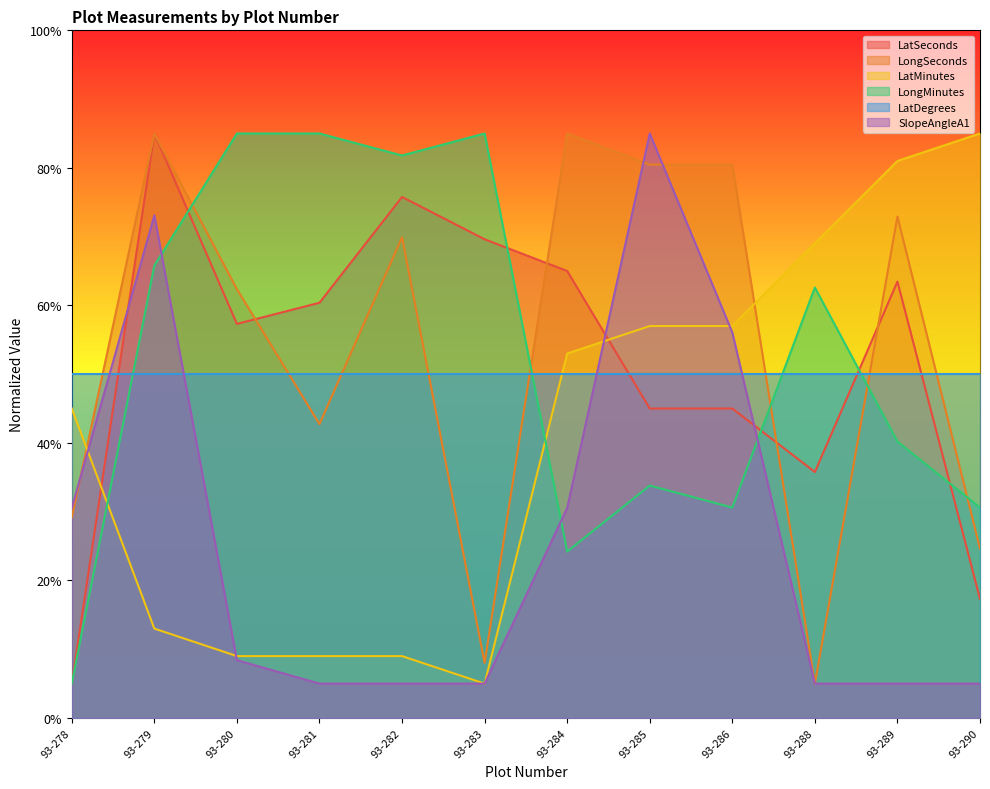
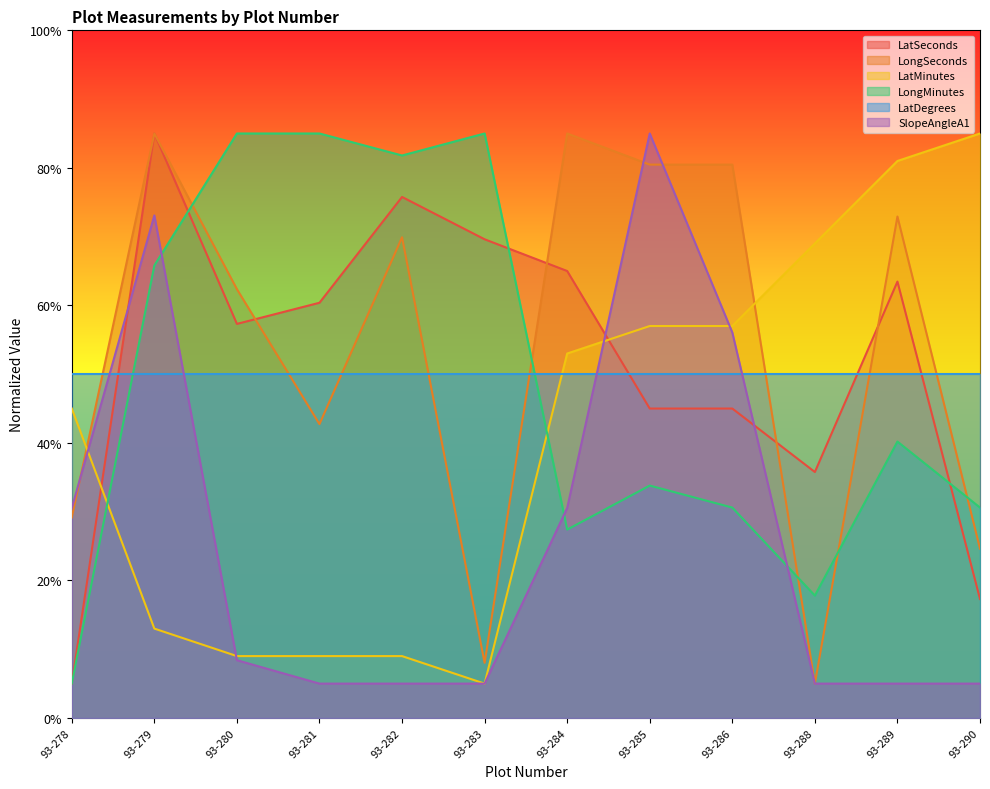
LongMinutes, 93-284: 24% -> 27%
LongMinutes, 93-288: 63% -> 18%
